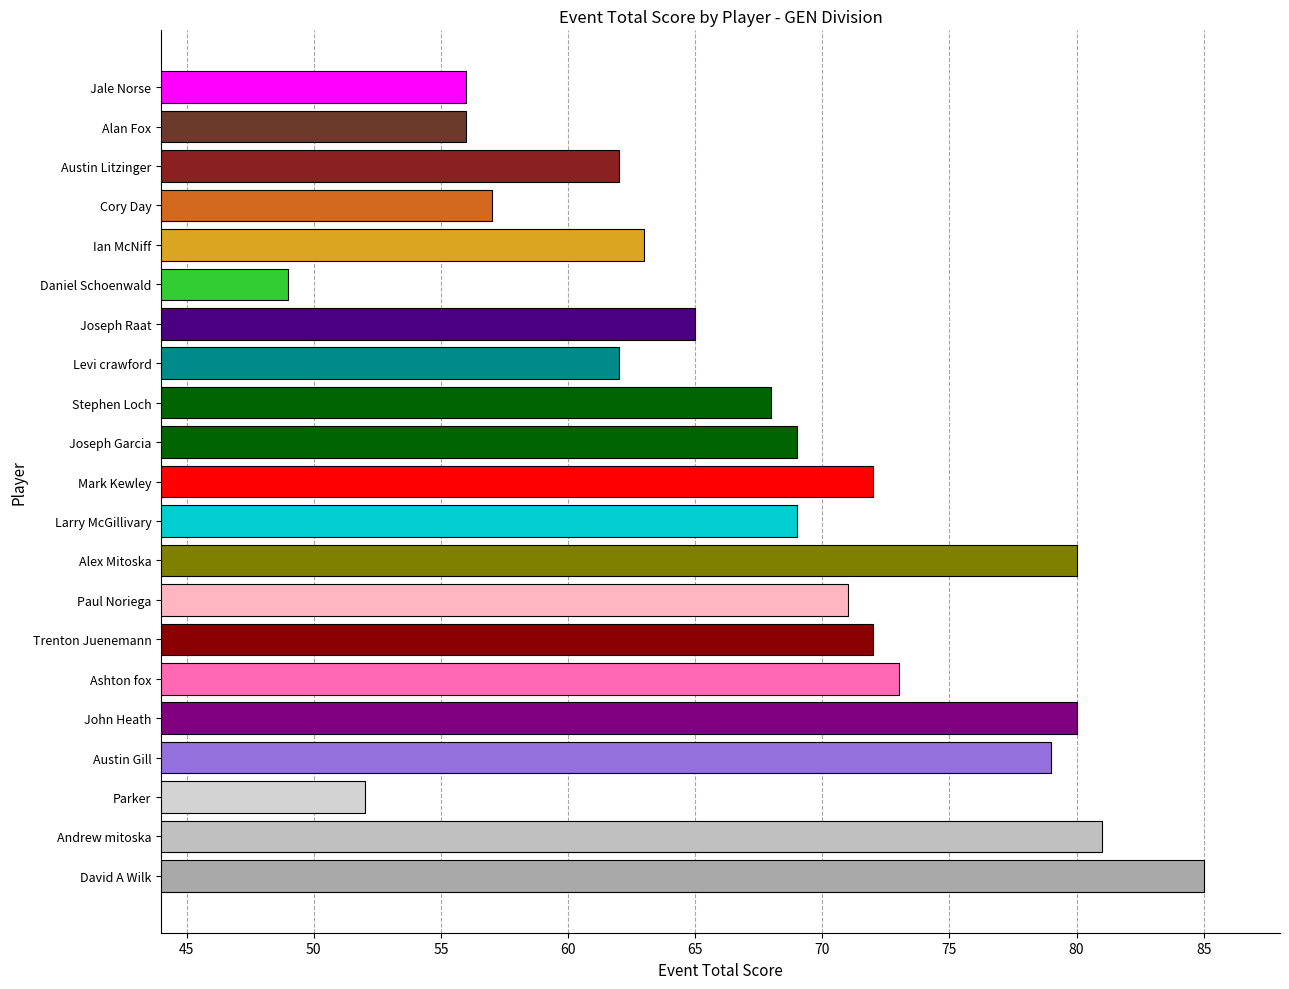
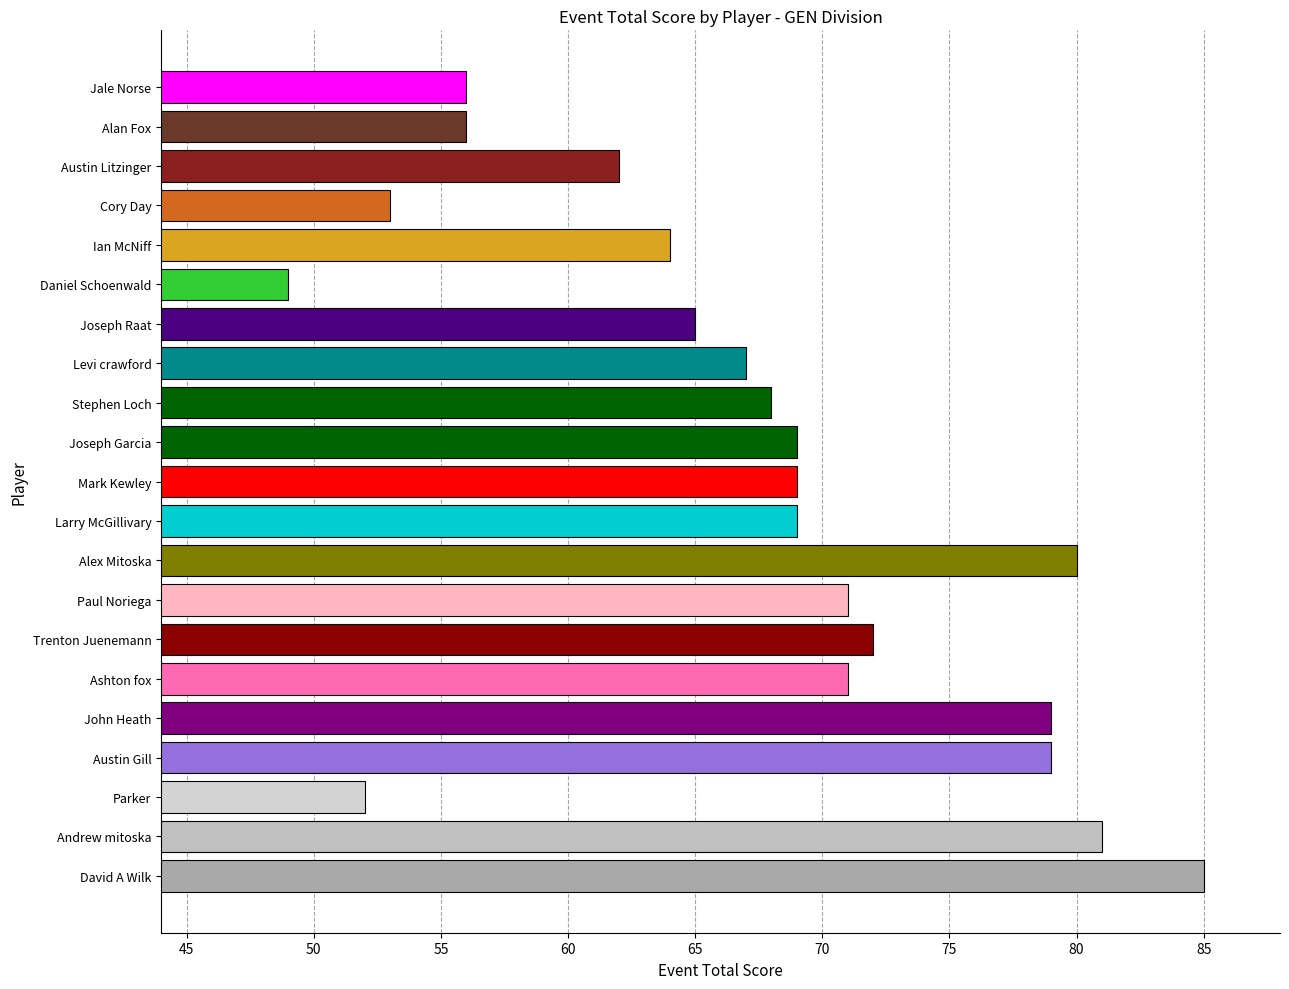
Cory Day: 57 -> 53
Ian McNiff: 63 -> 64
Levi crawford: 62 -> 67
Mark Kewley: 72 -> 69
Ashton fox: 73 -> 71
John Heath: 80 -> 79
